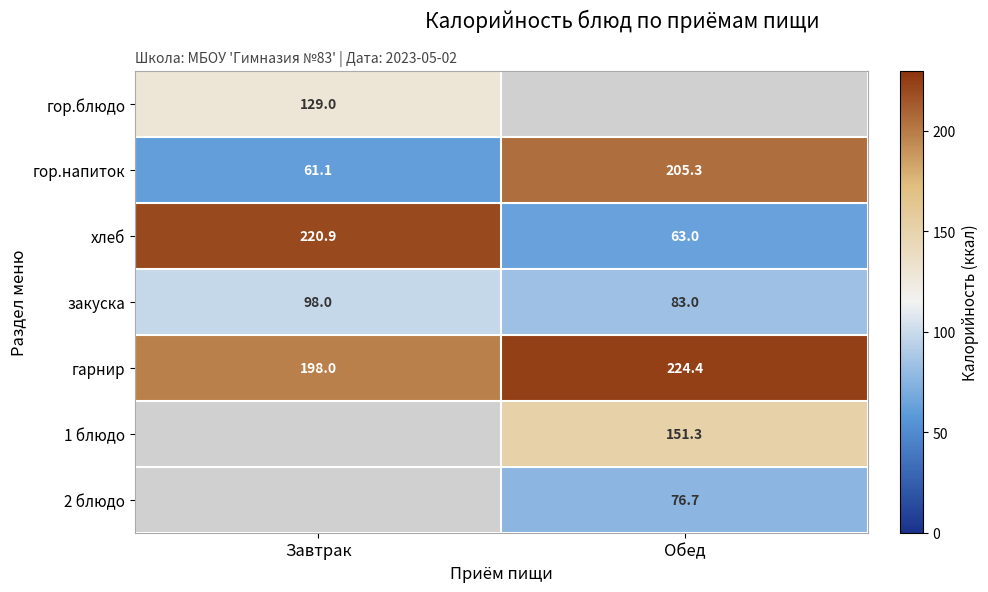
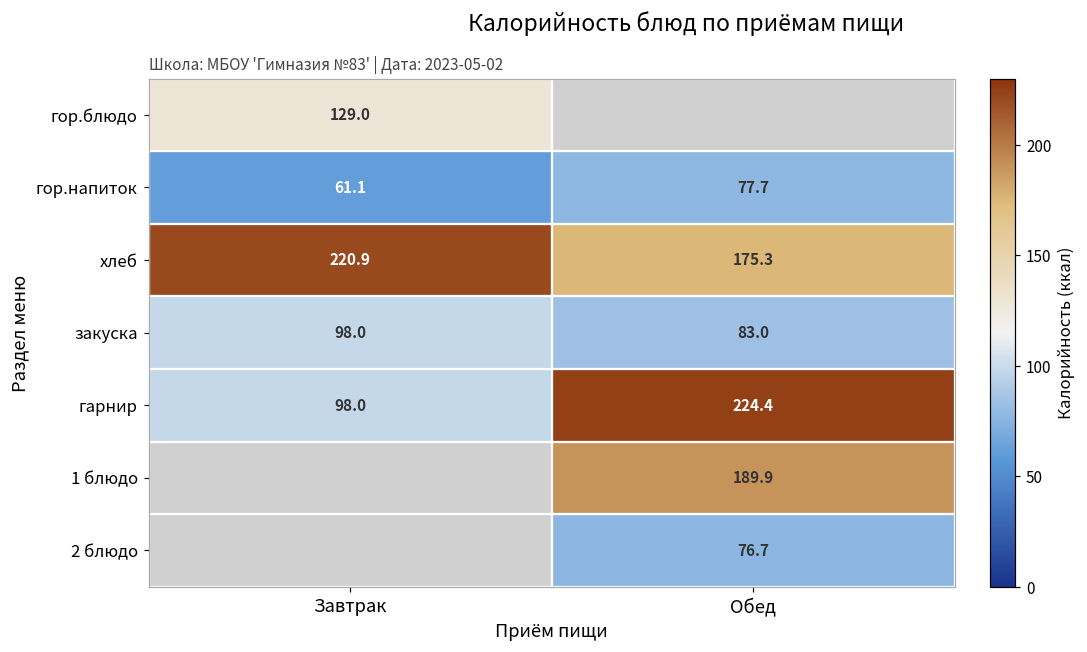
гор.напиток, Обед: 205.3 -> 77.7
хлеб, Обед: 63.0 -> 175.3
гарнир, Завтрак: 198.0 -> 98.0
1 блюдо, Обед: 151.3 -> 189.9
